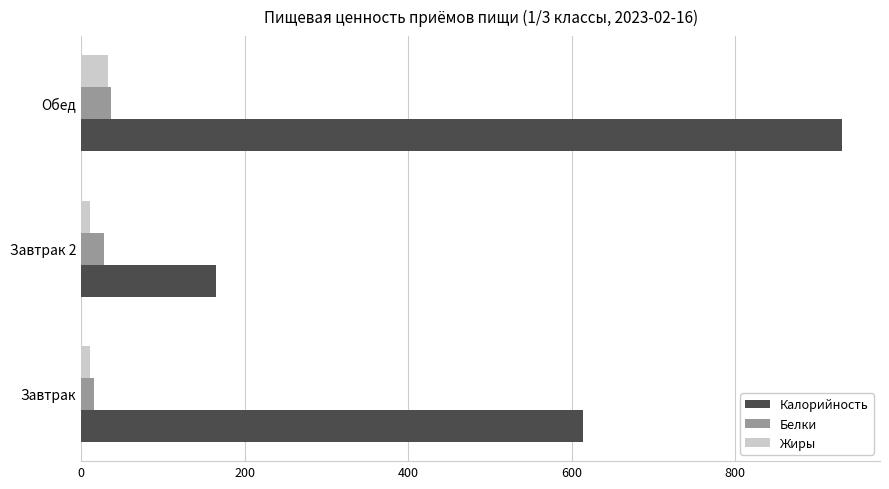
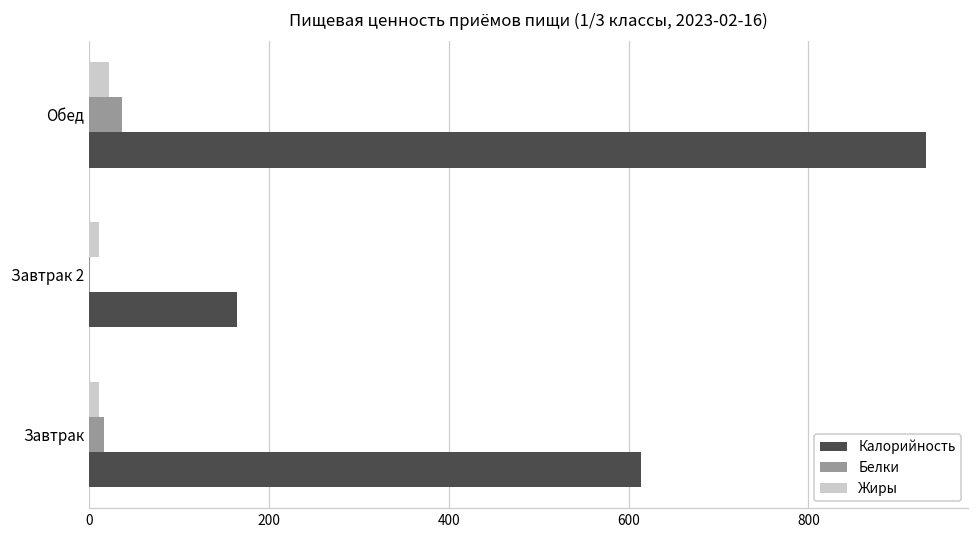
Жиры, Обед: 30 -> 20
Белки, Завтрак 2: 30 -> 0
